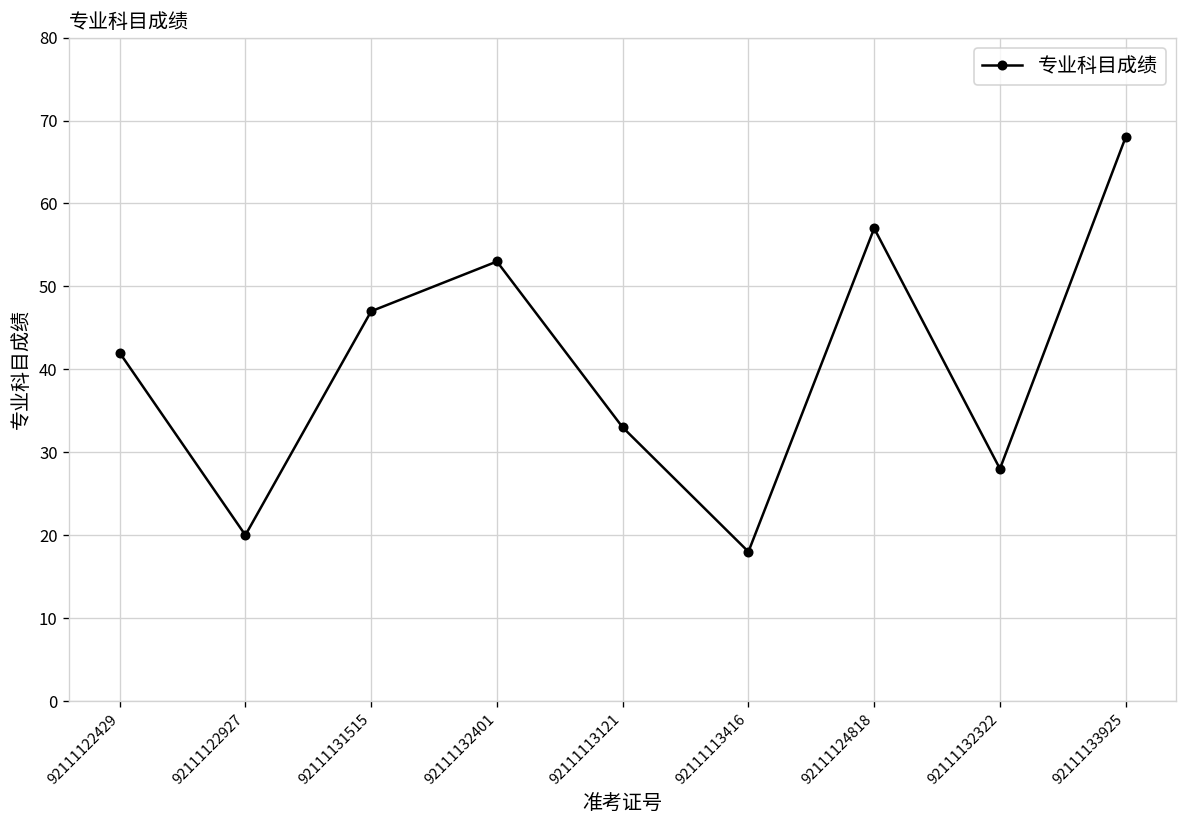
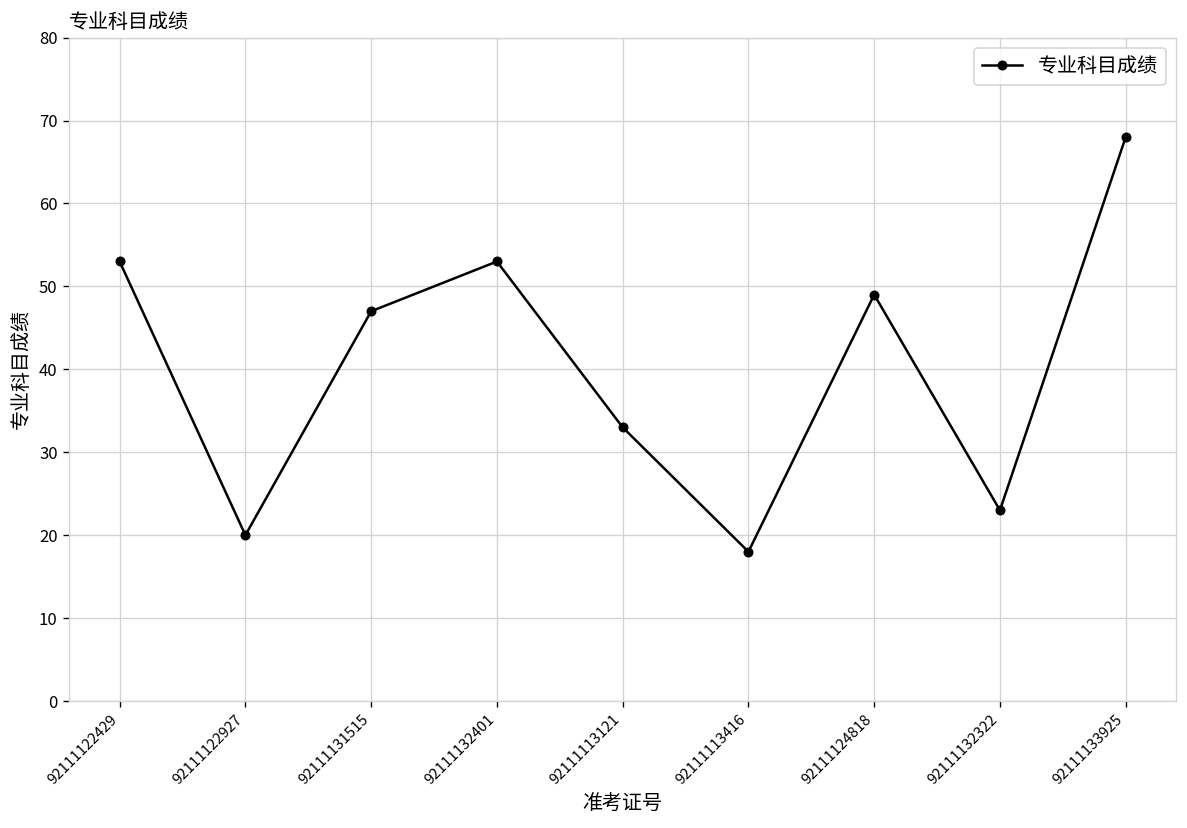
92111122429: 42 -> 53
92111124818: 57 -> 49
92111132322: 28 -> 23
